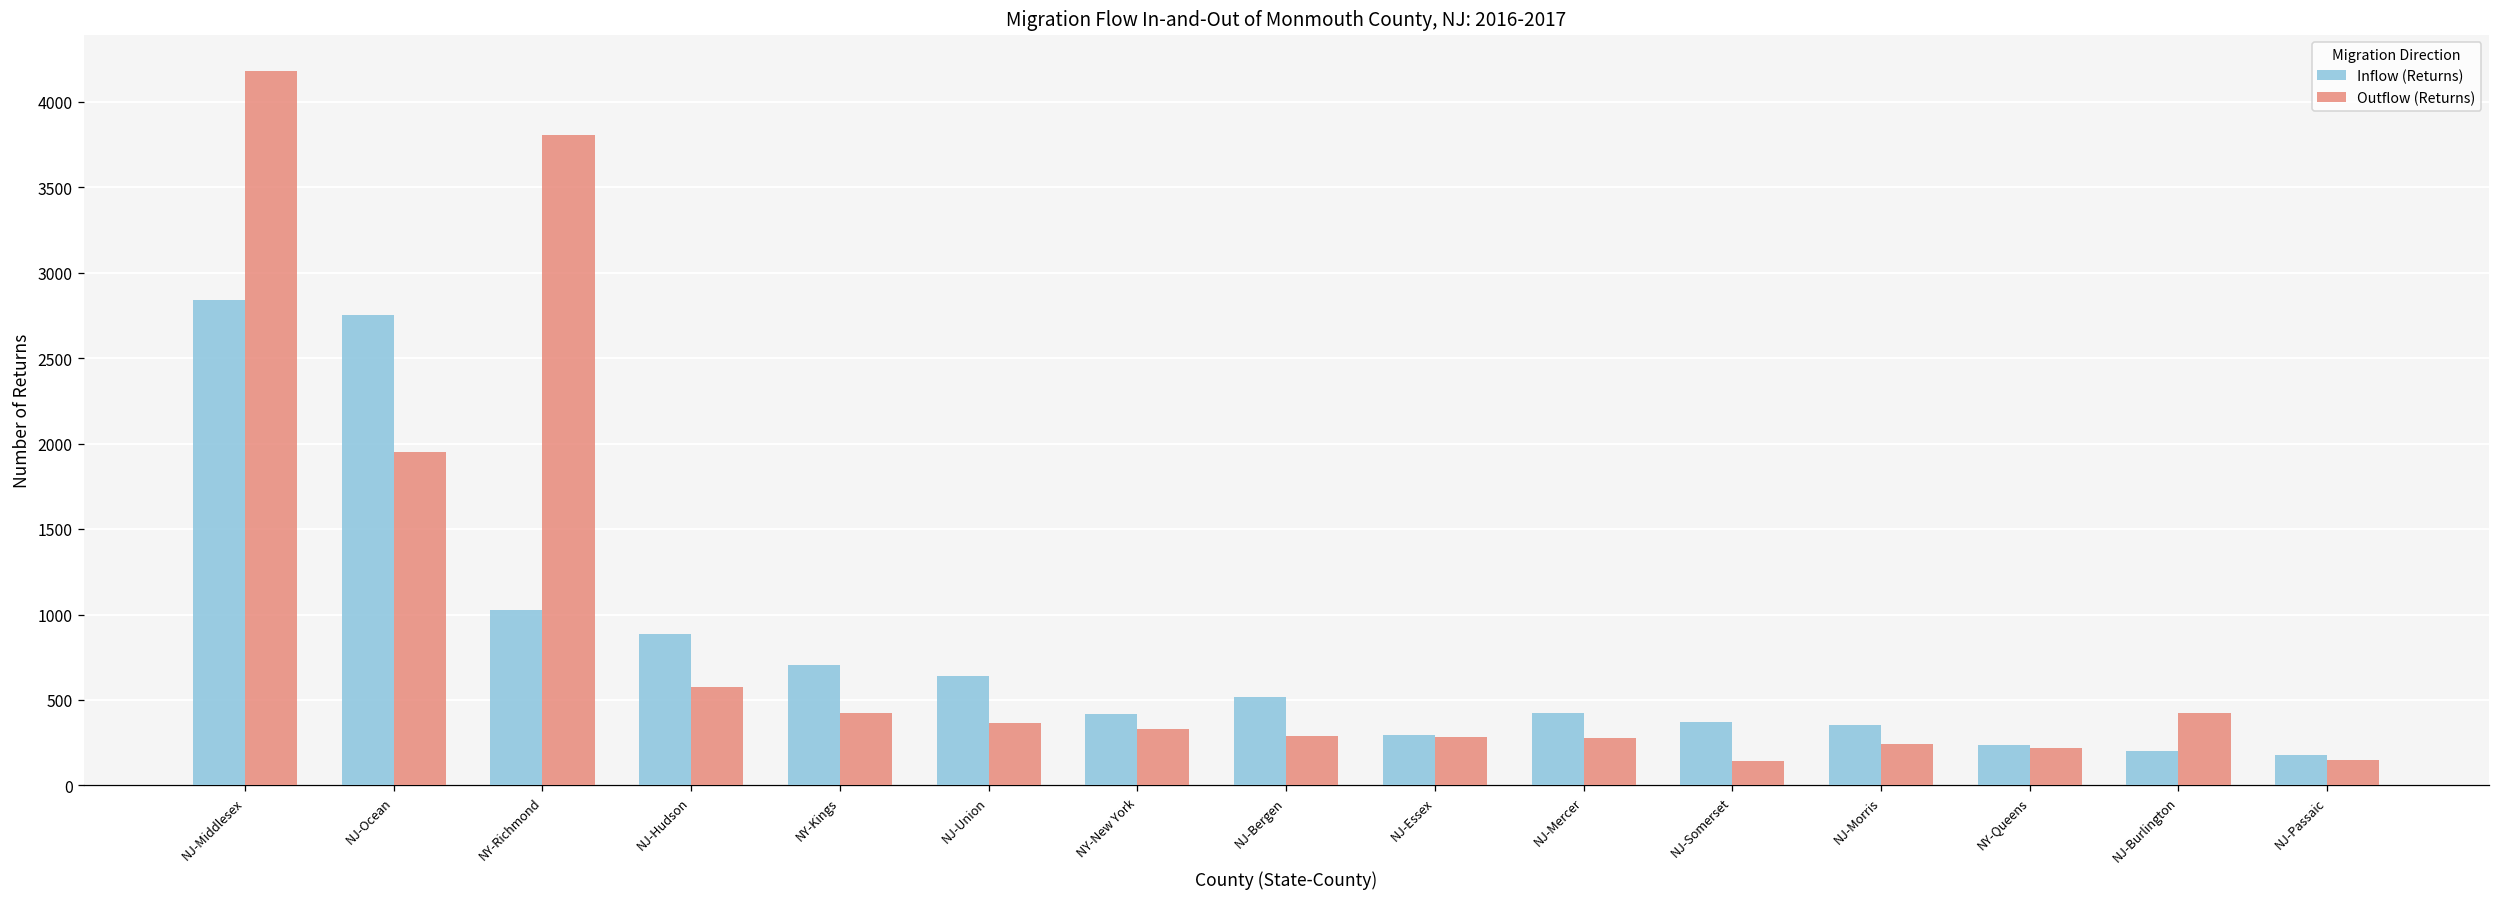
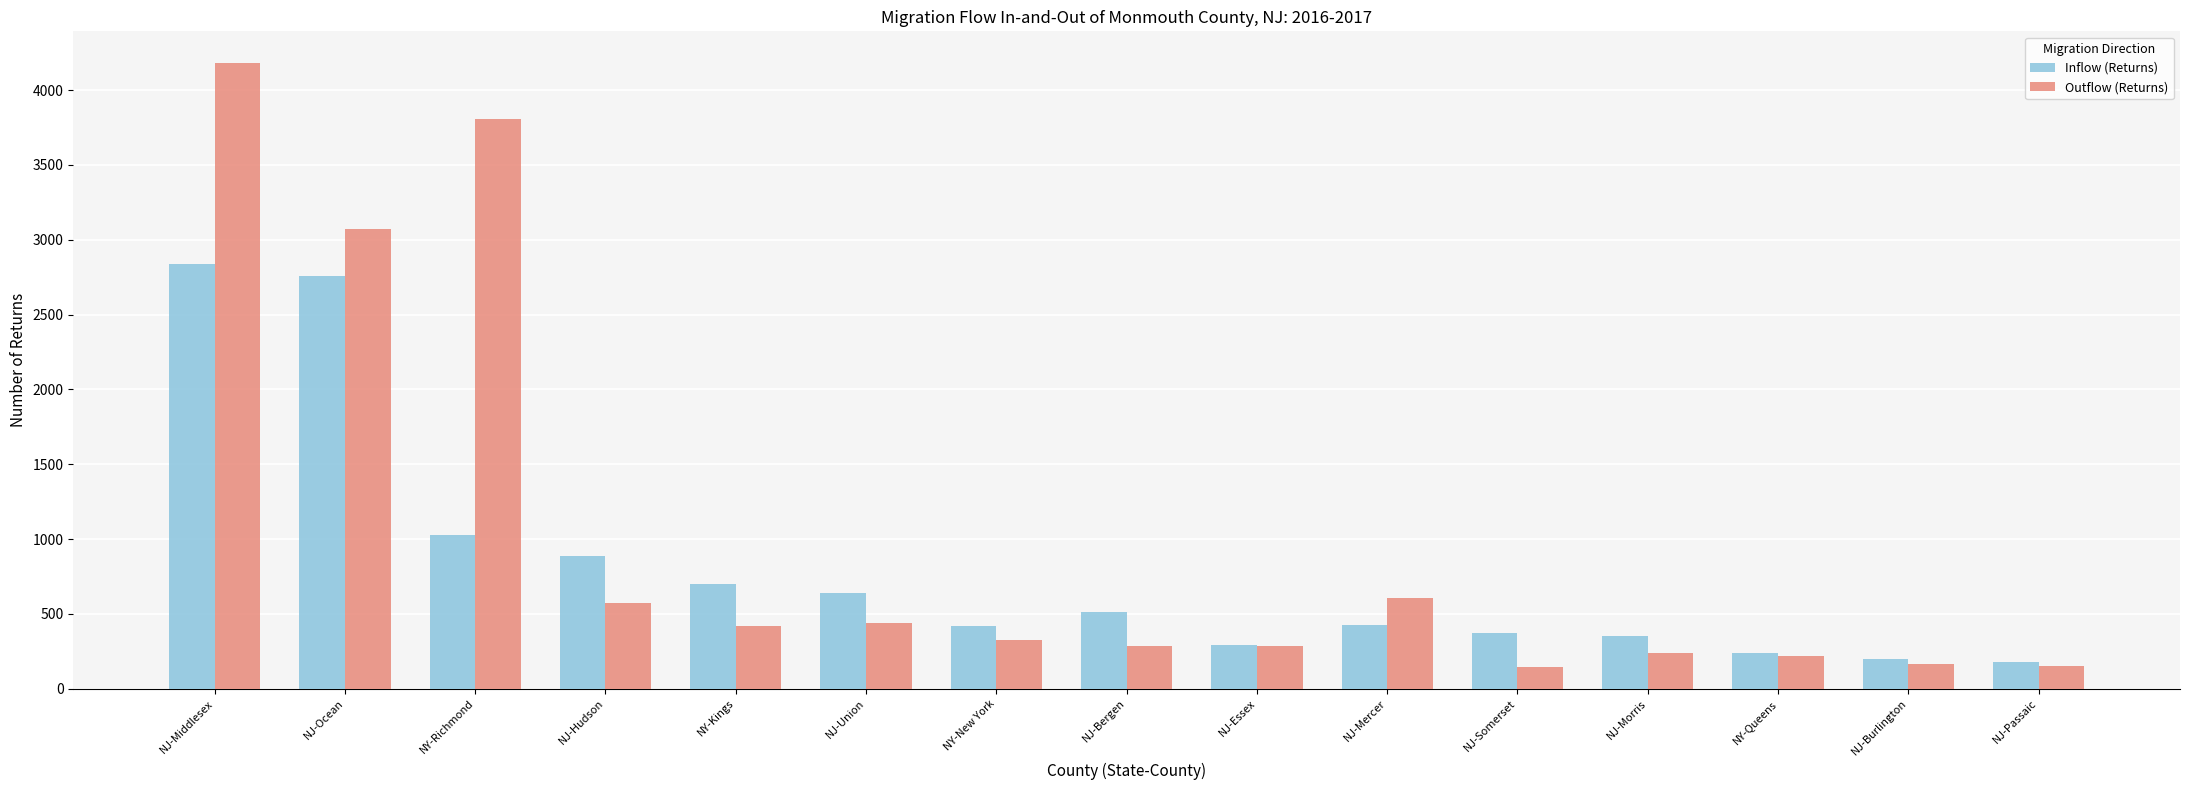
Outflow (Returns), NJ-Ocean: 1950 -> 3070
Outflow (Returns), NJ-Union: 360 -> 440
Outflow (Returns), NJ-Mercer: 280 -> 610
Outflow (Returns), NJ-Burlington: 420 -> 170
